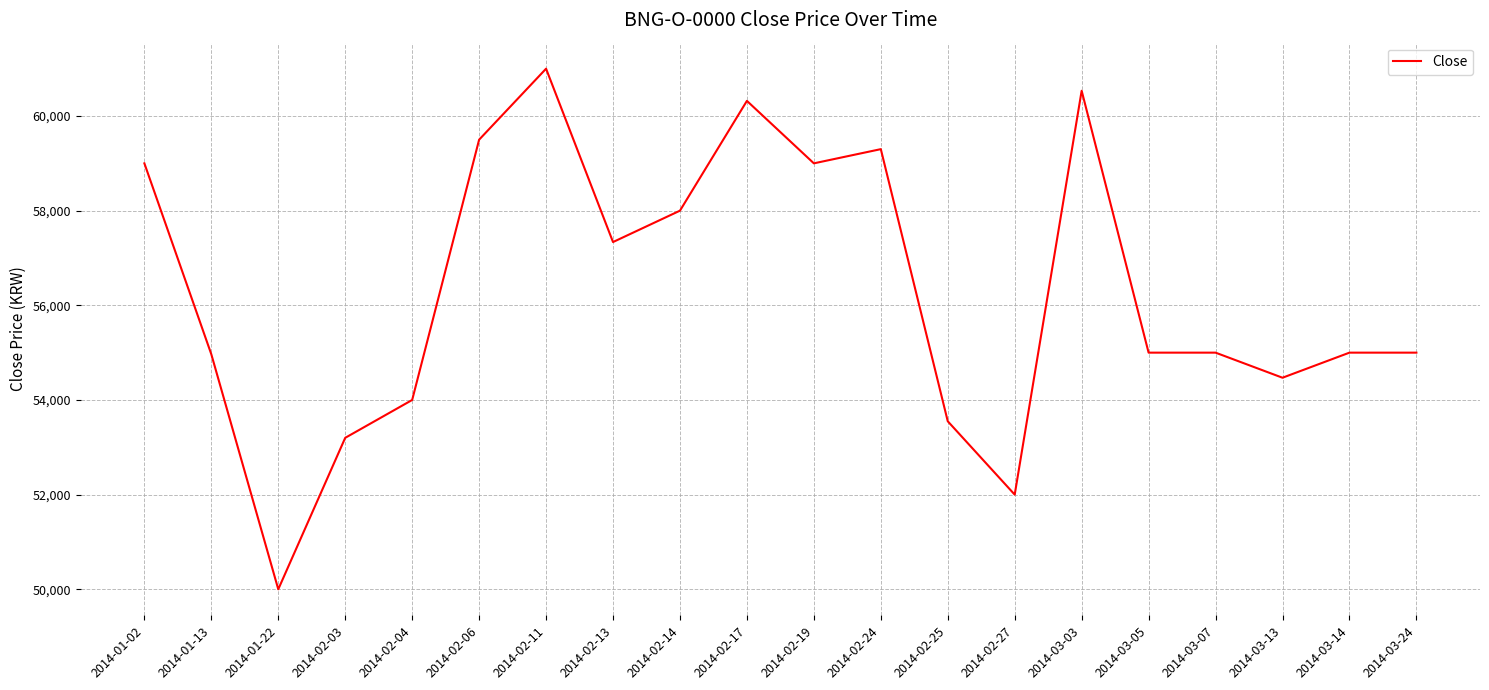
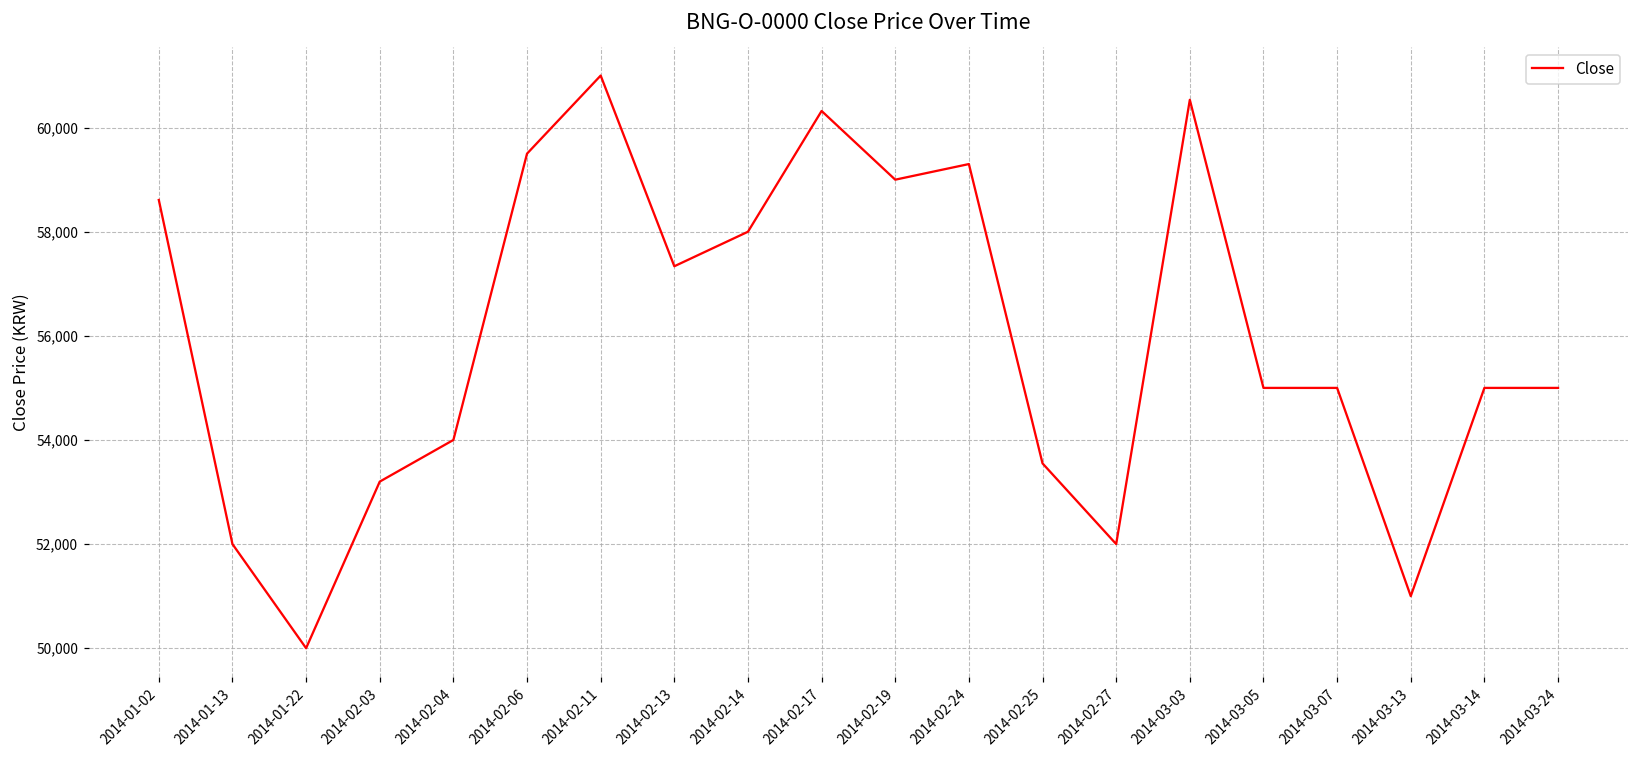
2014-01-02: 59,000 -> 58,600
2014-01-13: 55,000 -> 52,000
2014-03-13: 54,500 -> 51,000
